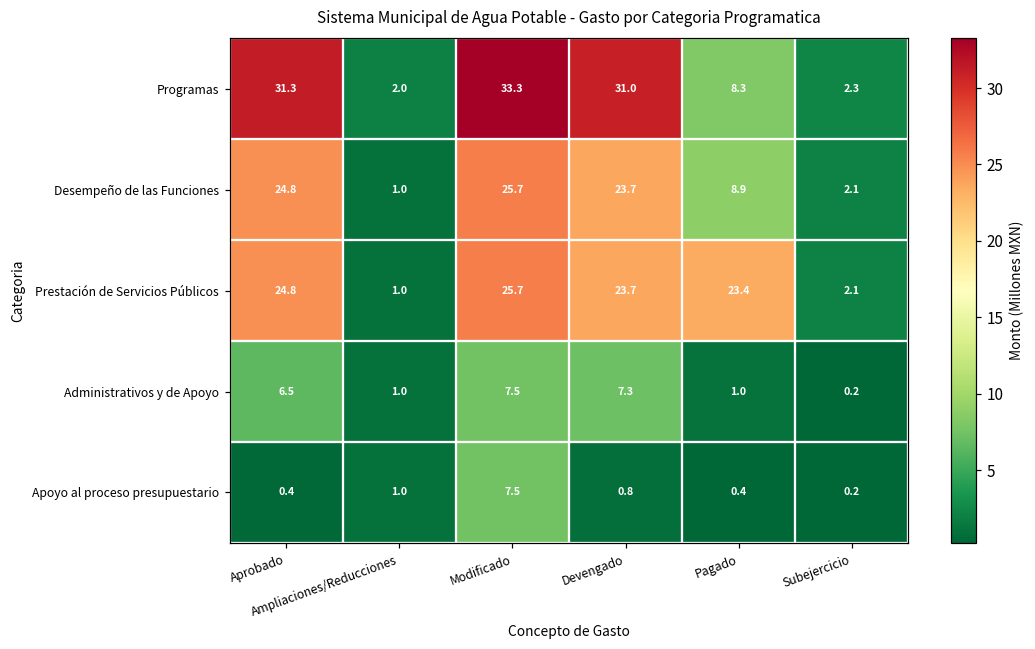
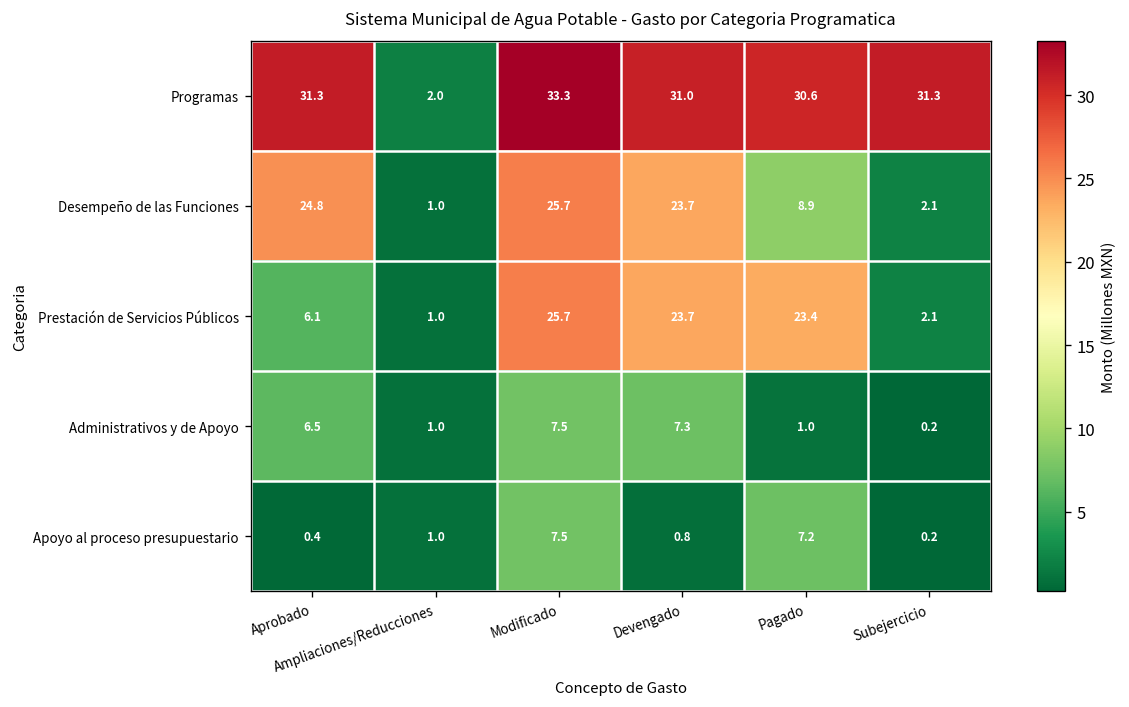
Programas, Pagado: 8.3 -> 30.6
Programas, Subejercicio: 2.3 -> 31.3
Prestación de Servicios Públicos, Aprobado: 24.8 -> 6.1
Apoyo al proceso presupuestario, Pagado: 0.4 -> 7.2
